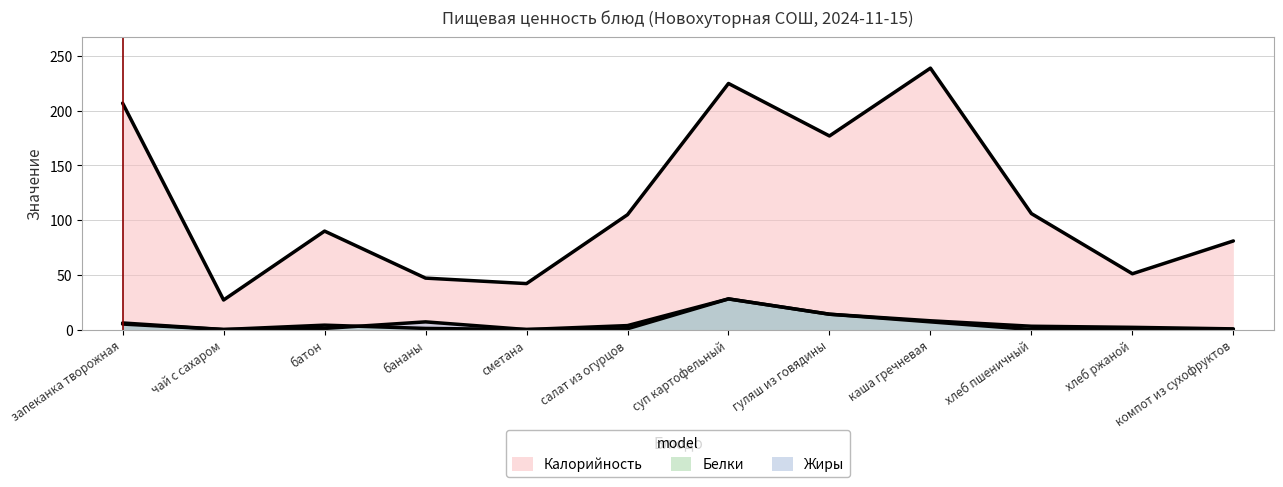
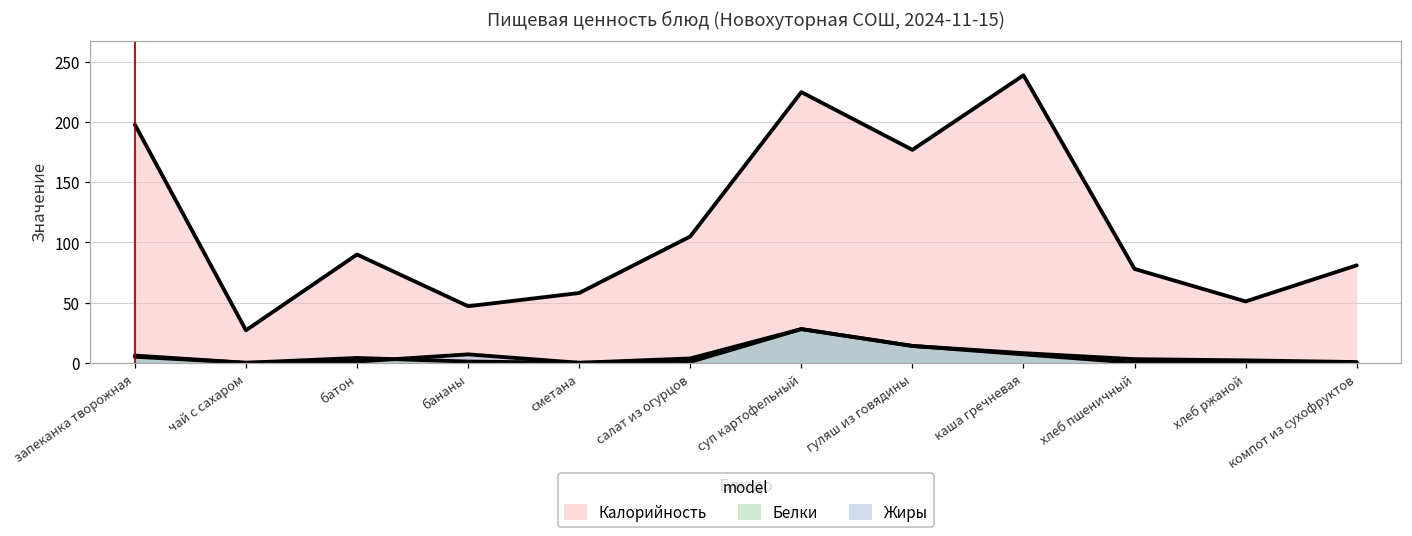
Калорийность, запеканка творожная: 207 -> 198
Калорийность, сметана: 42 -> 58
Калорийность, хлеб пшеничный: 106 -> 78
